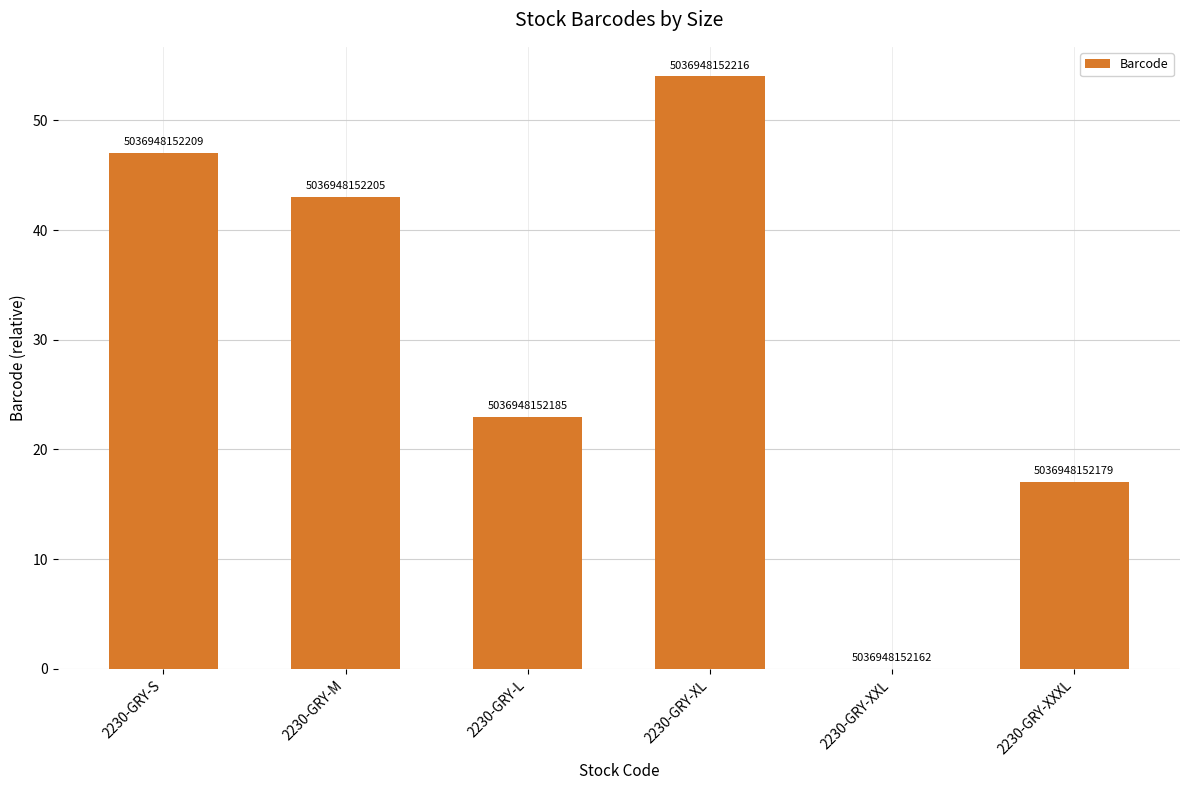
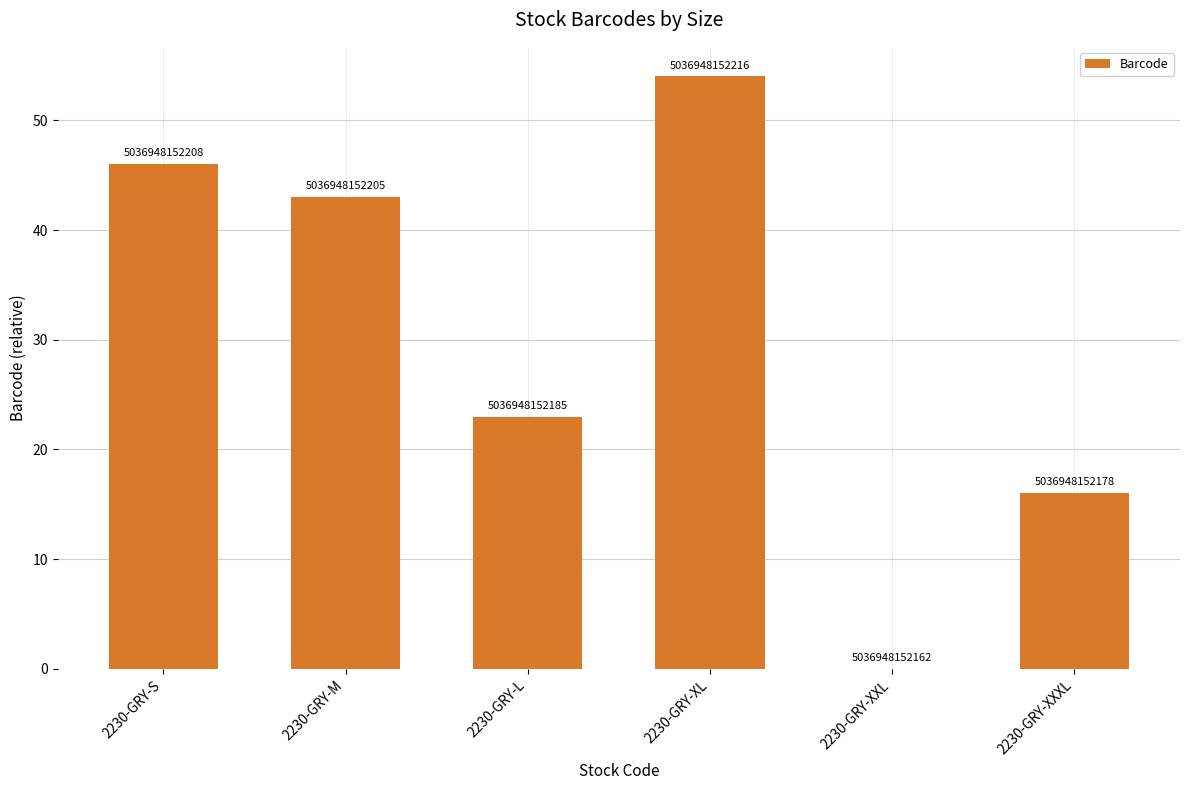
2230-GRY-S: 5036948152209 -> 5036948152208
2230-GRY-XXXL: 5036948152179 -> 5036948152178
